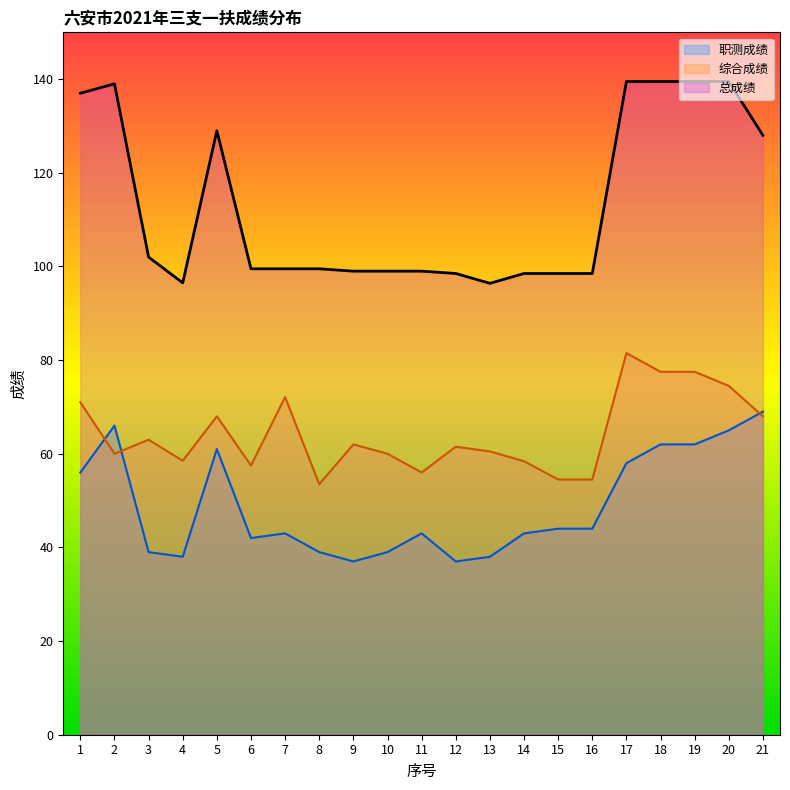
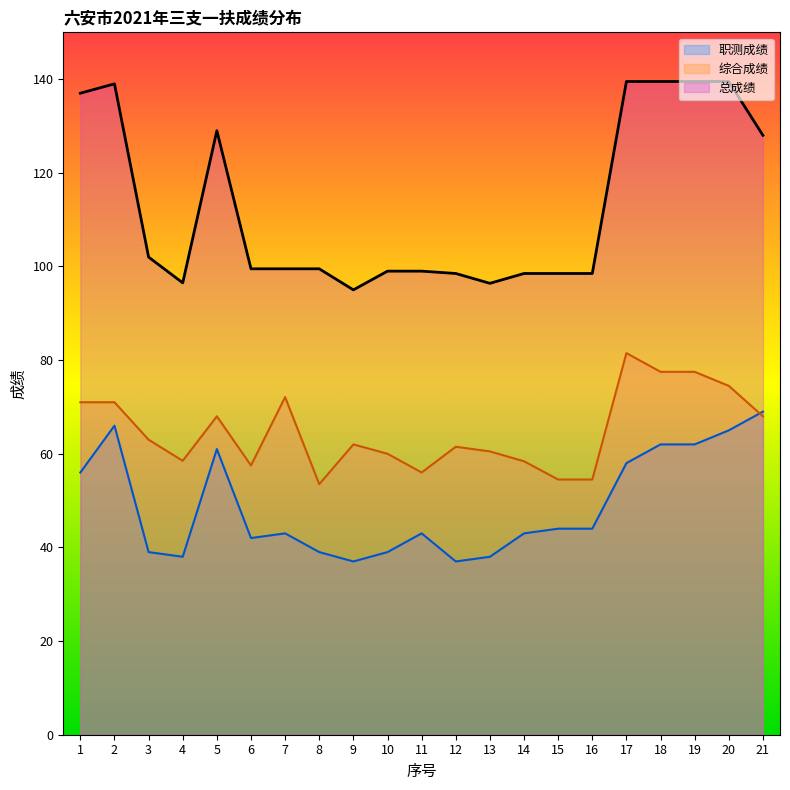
综合成绩, 2: 60 -> 71
总成绩, 9: 99 -> 95
